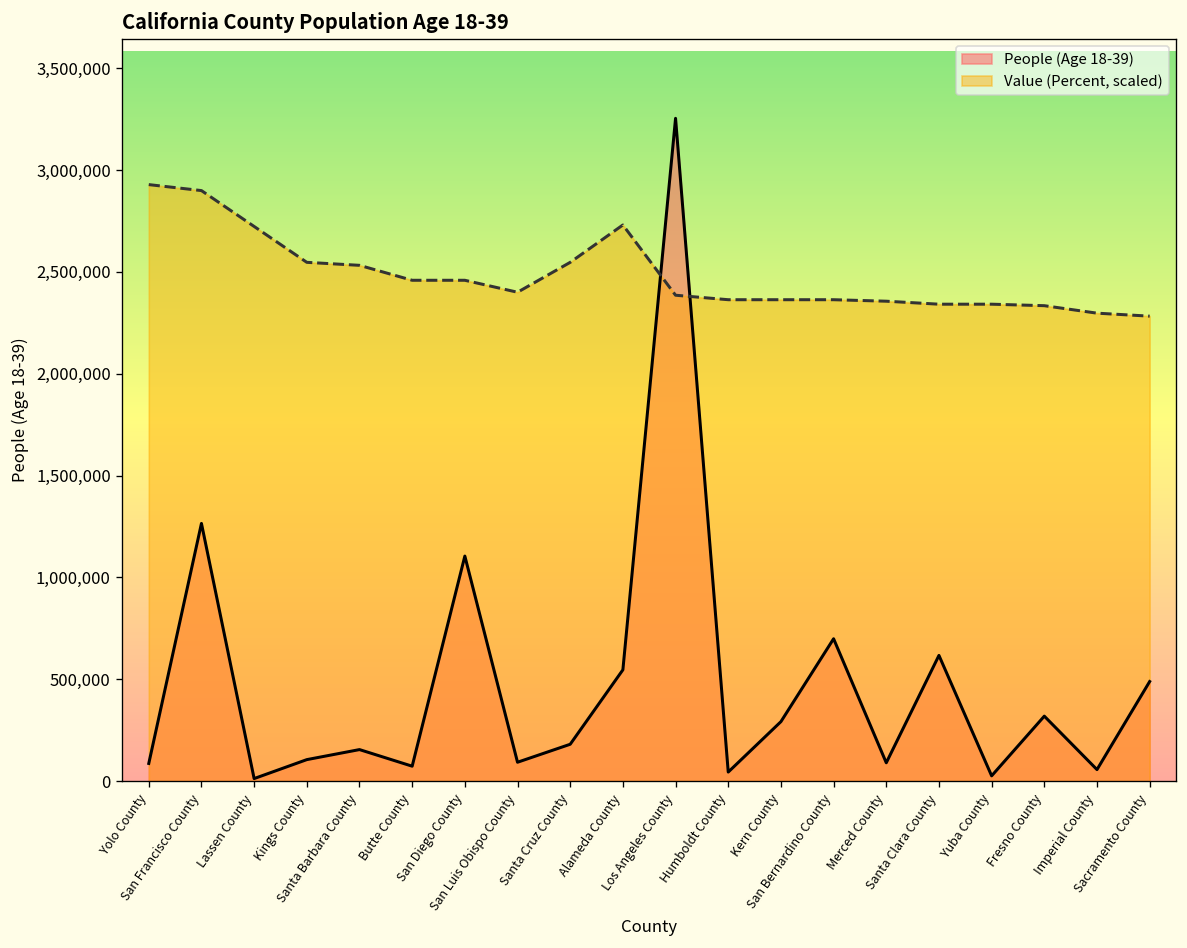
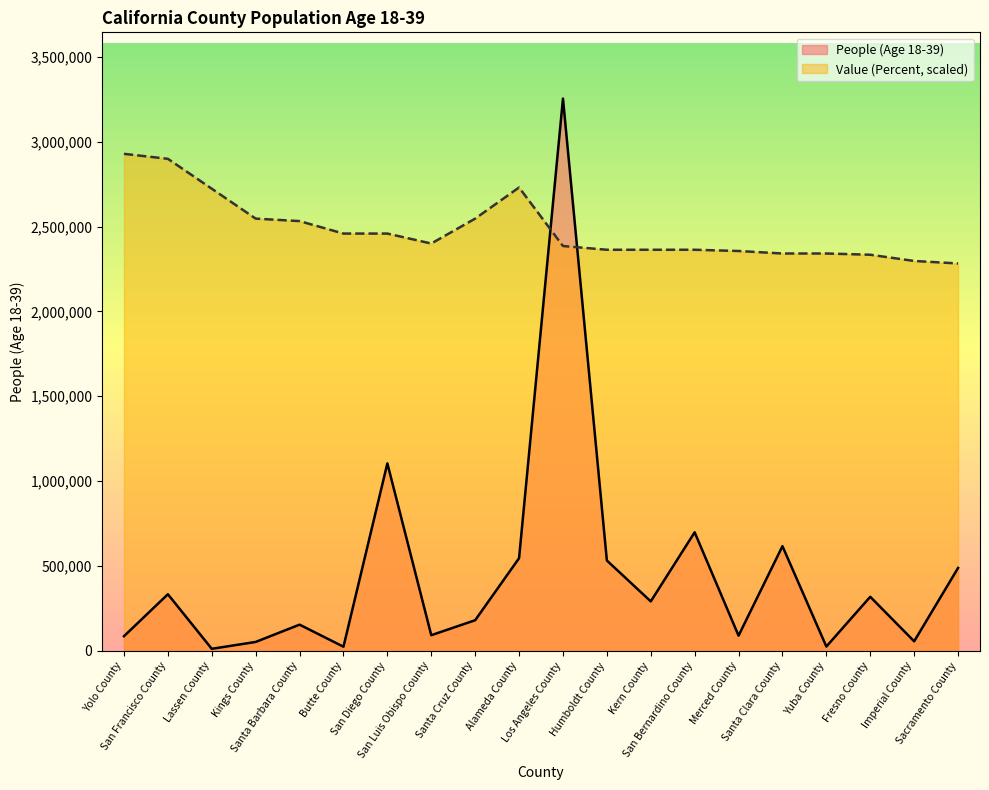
People (Age 18-39), San Francisco County: 1,260,000 -> 330,000
People (Age 18-39), Kings County: 110,000 -> 50,000
People (Age 18-39), Butte County: 70,000 -> 20,000
People (Age 18-39), Humboldt County: 40,000 -> 530,000
